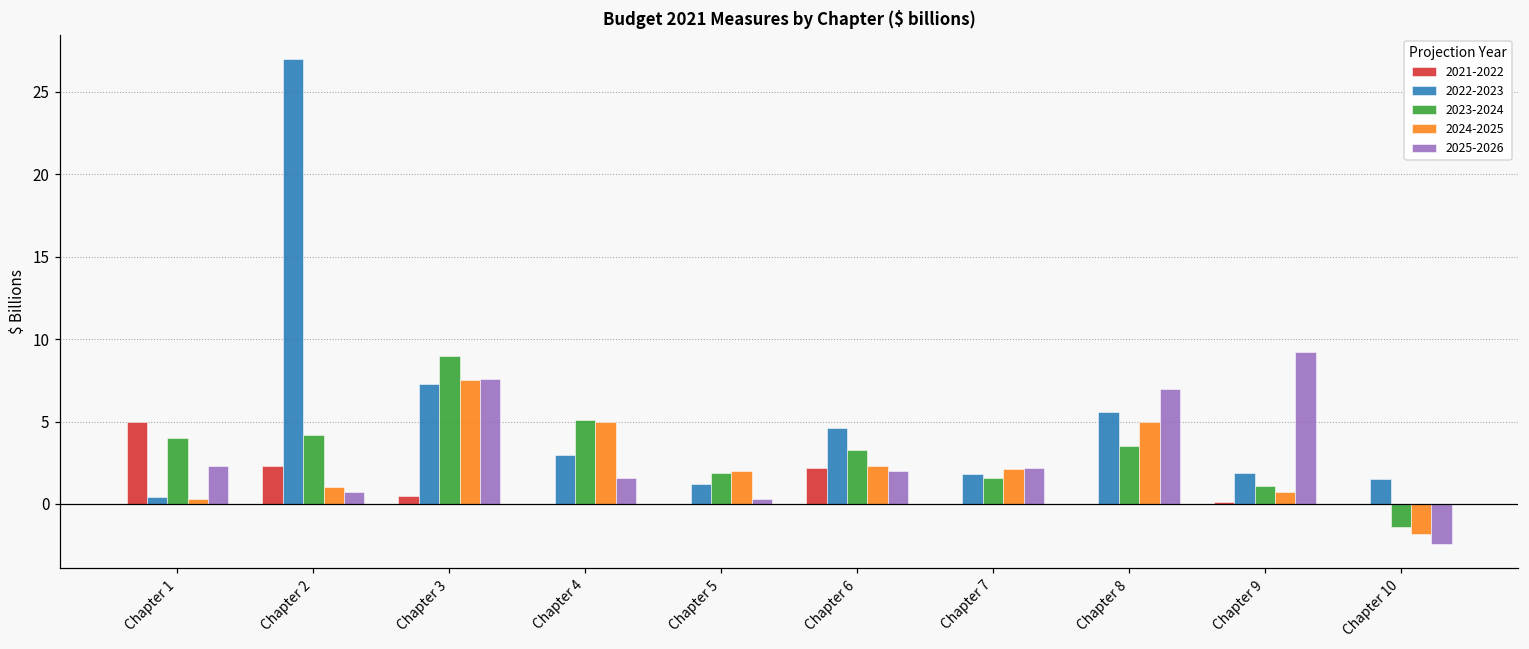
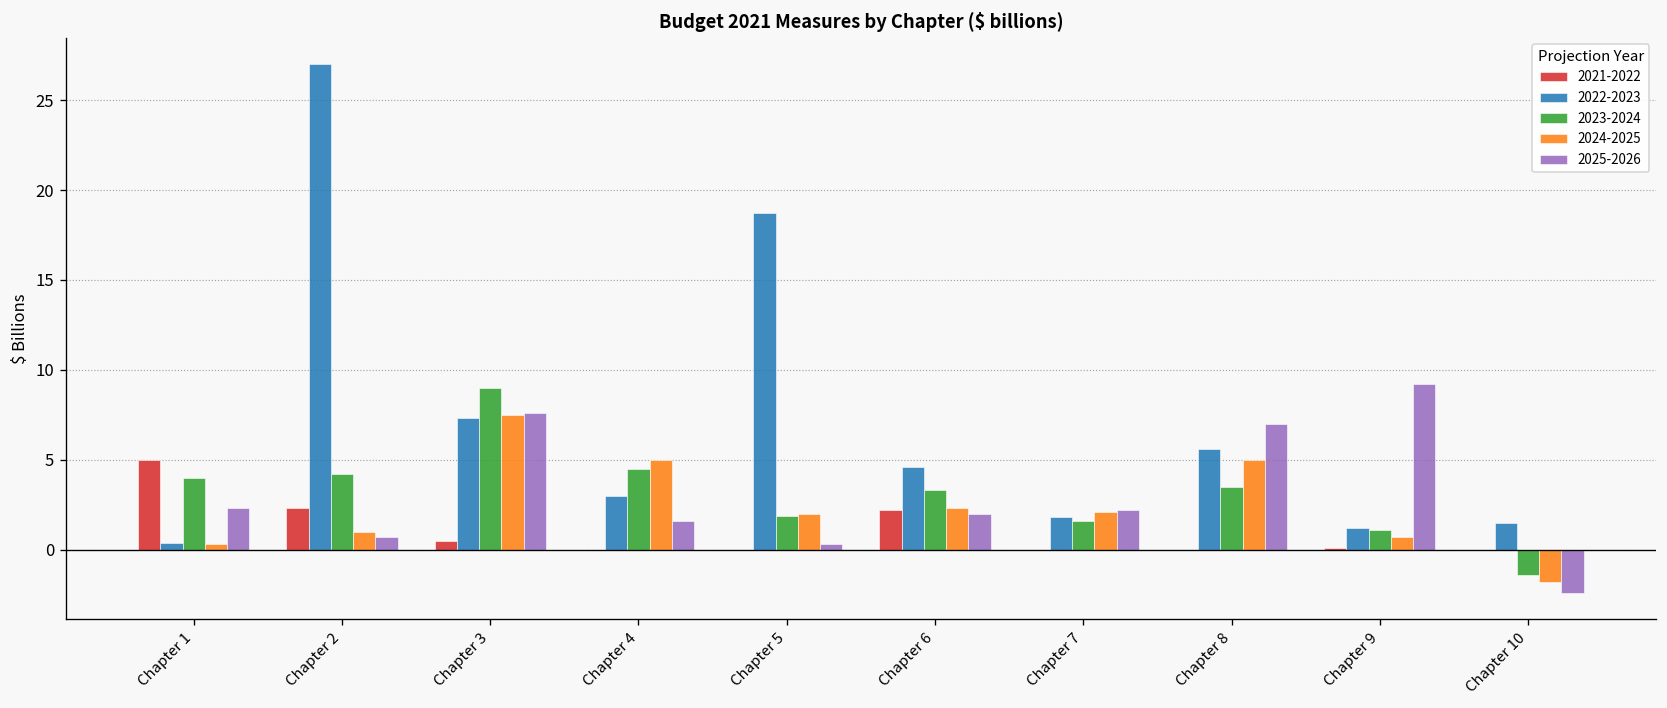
2023-2024, Chapter 4: 5.1 -> 4.5
2022-2023, Chapter 5: 1.2 -> 18.7
2022-2023, Chapter 9: 1.9 -> 1.2
